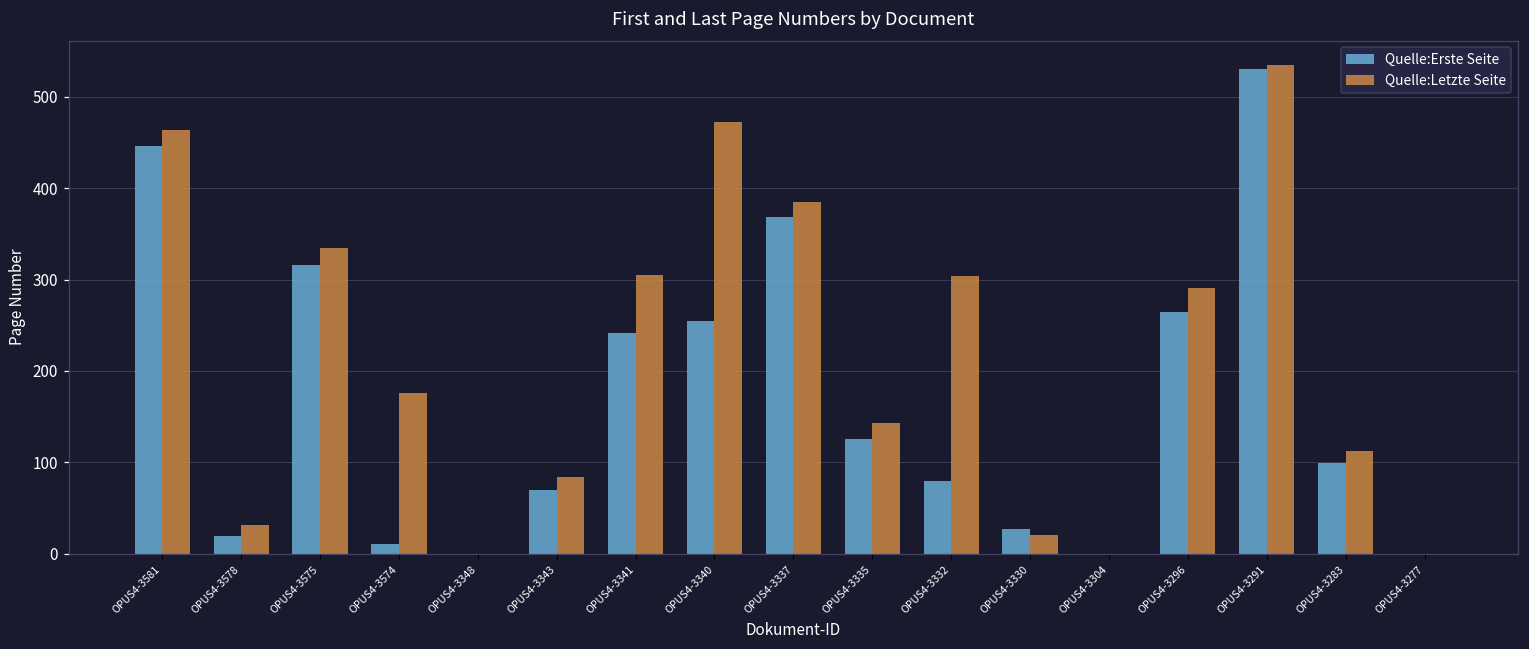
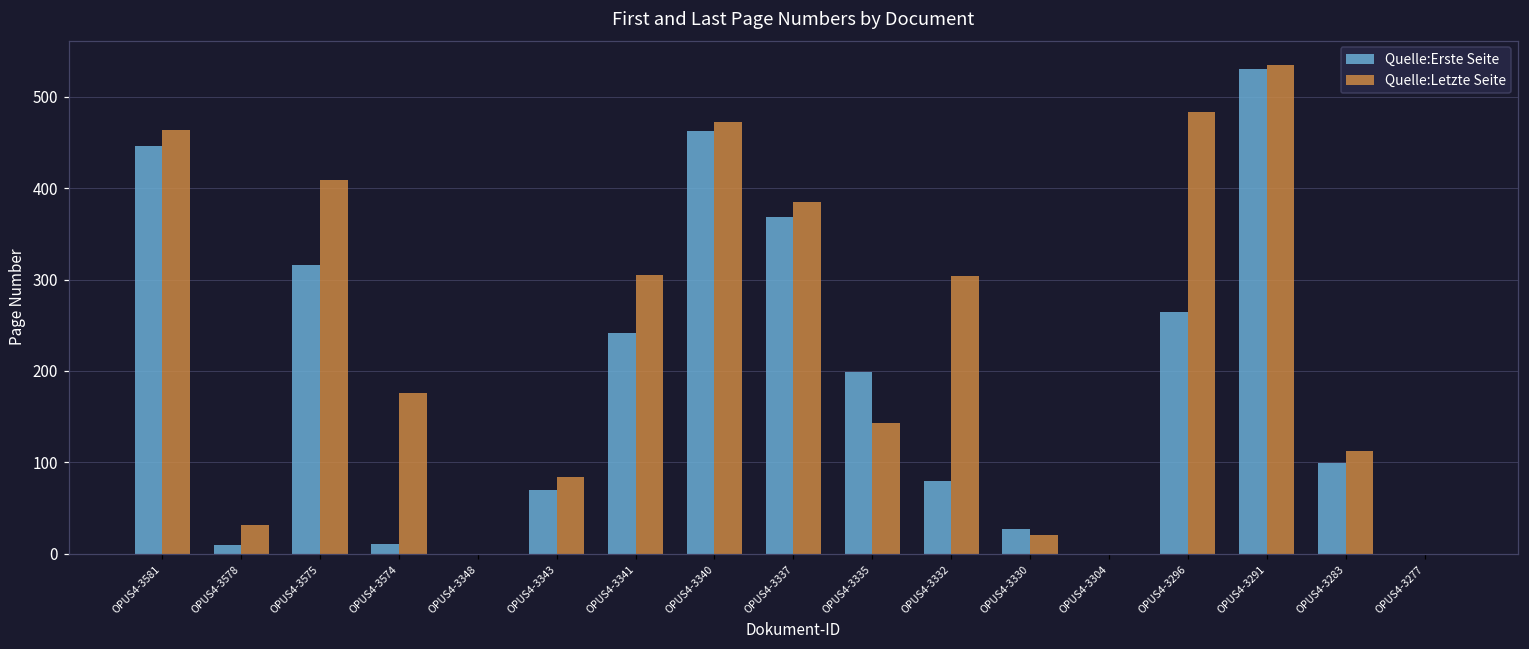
Quelle:Erste Seite, OPUS4-3578: 20 -> 10
Quelle:Letzte Seite, OPUS4-3575: 340 -> 410
Quelle:Erste Seite, OPUS4-3340: 260 -> 460
Quelle:Erste Seite, OPUS4-3335: 130 -> 200
Quelle:Letzte Seite, OPUS4-3296: 290 -> 480
